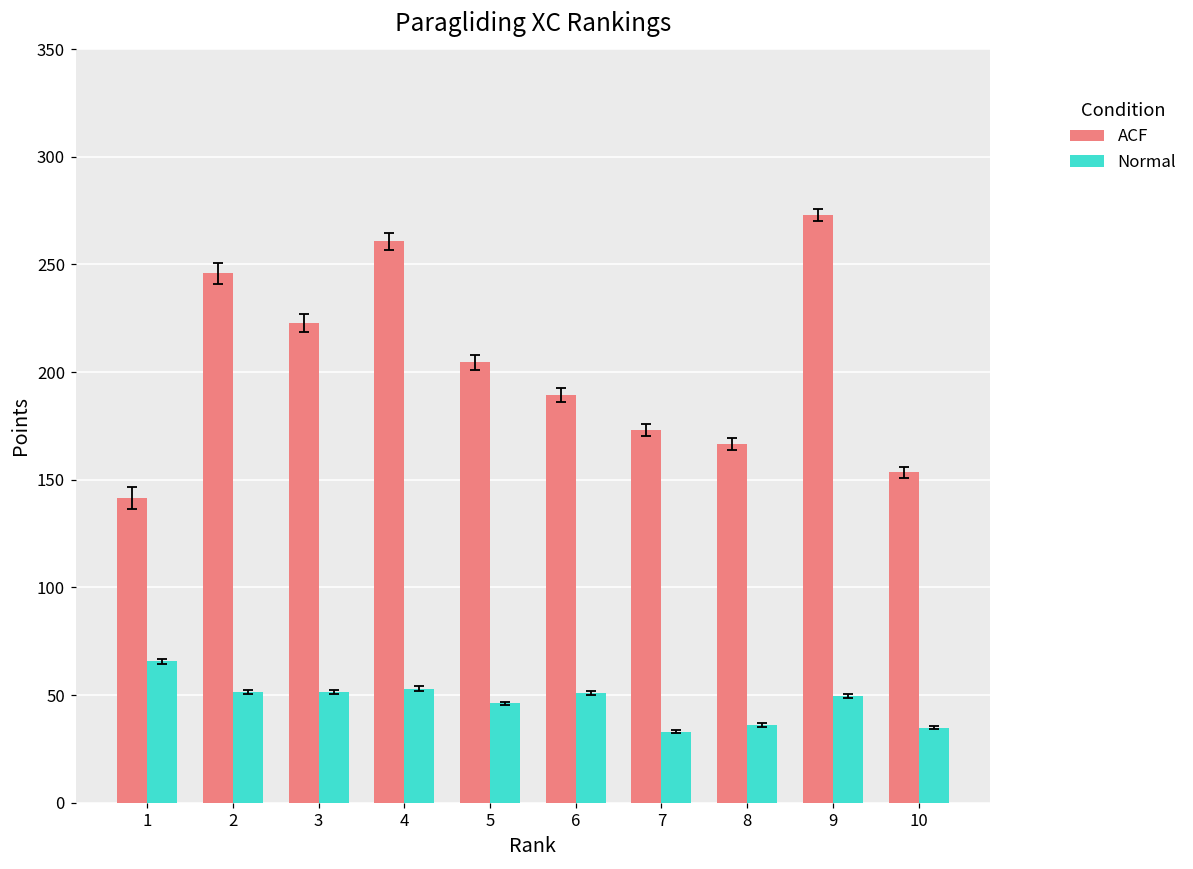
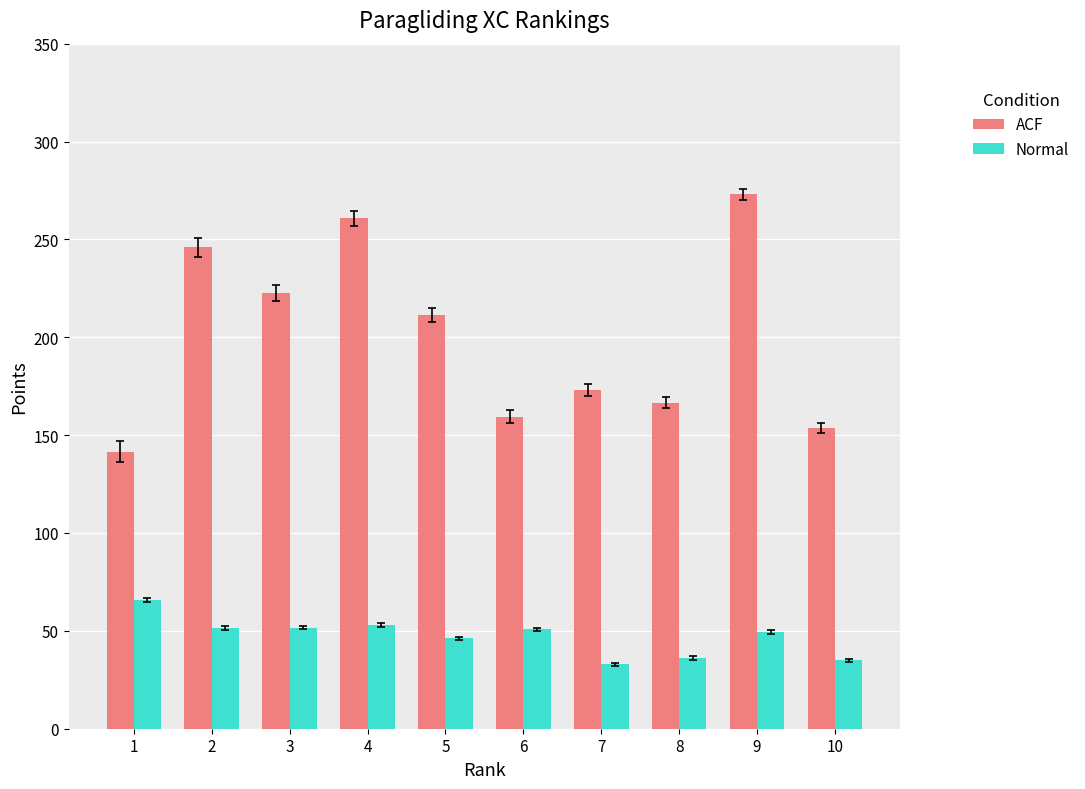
ACF, 5: 205 -> 211
ACF, 6: 189 -> 159
